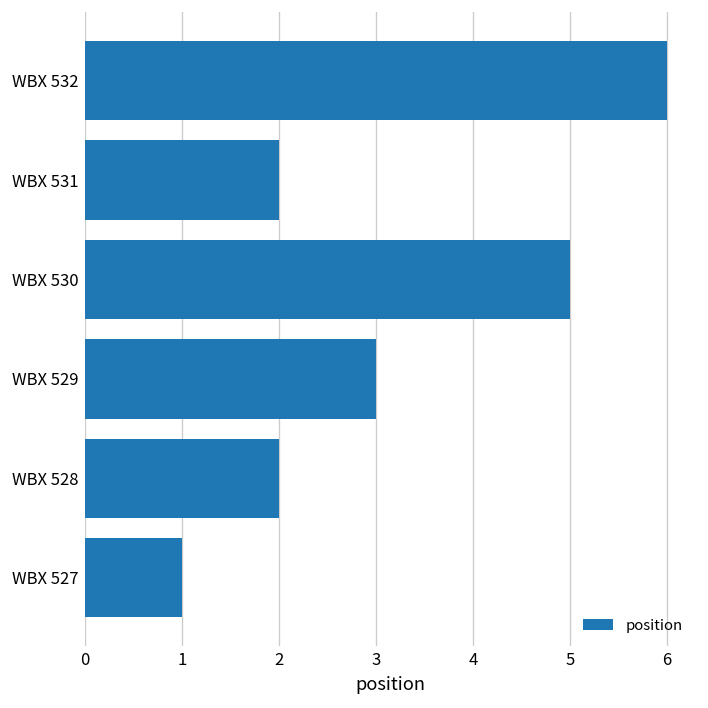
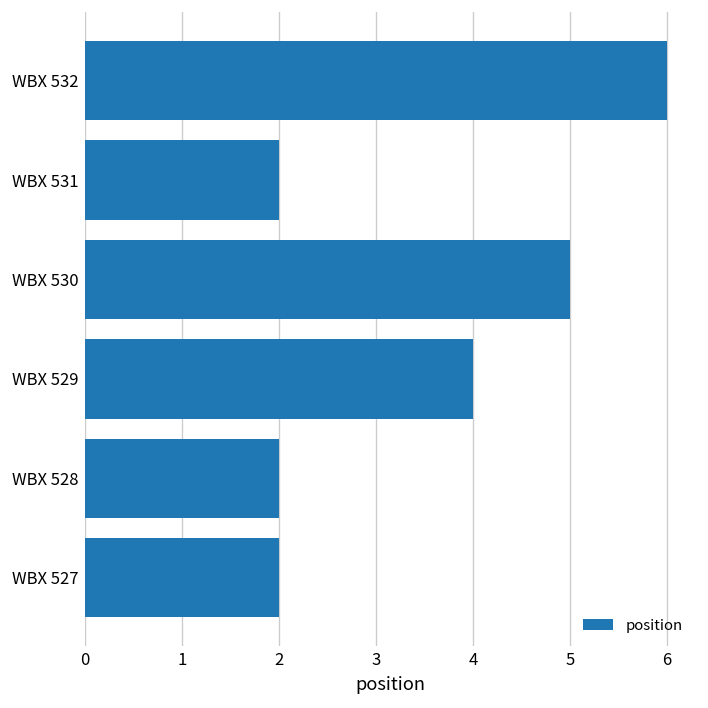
WBX 529: 3 -> 4
WBX 527: 1 -> 2
